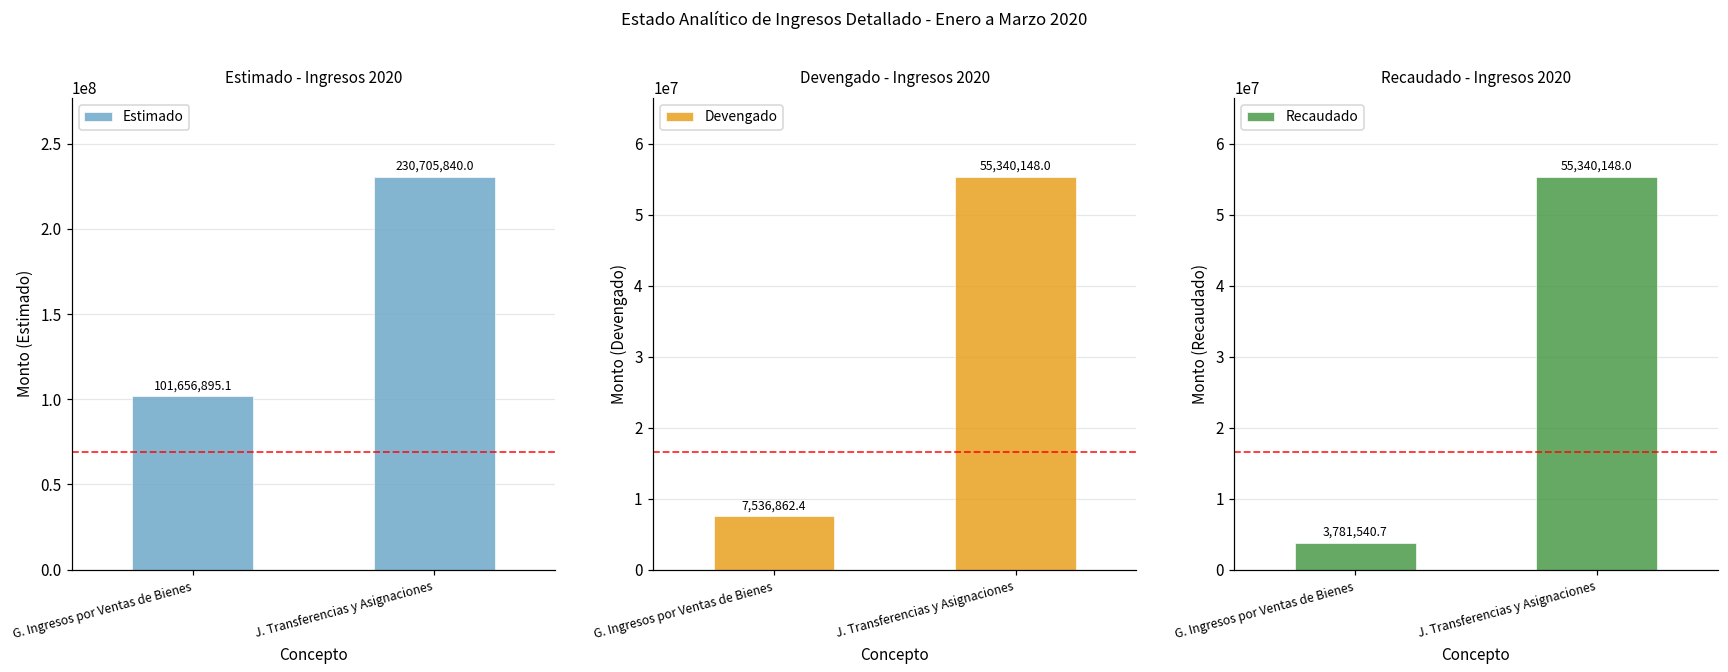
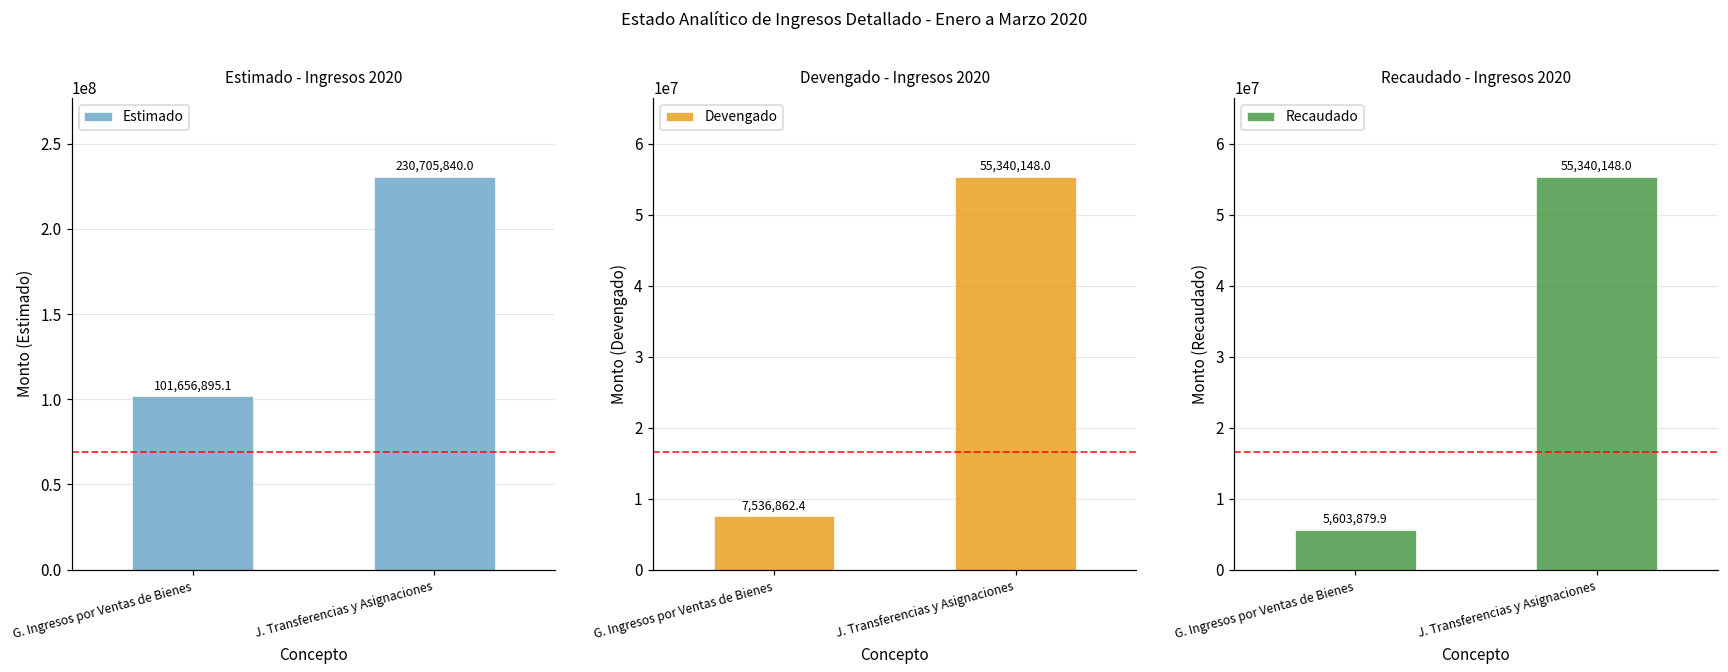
Recaudado - Ingresos 2020, G. Ingresos por Ventas de Bienes: 3,781,540.7 -> 5,603,879.9
